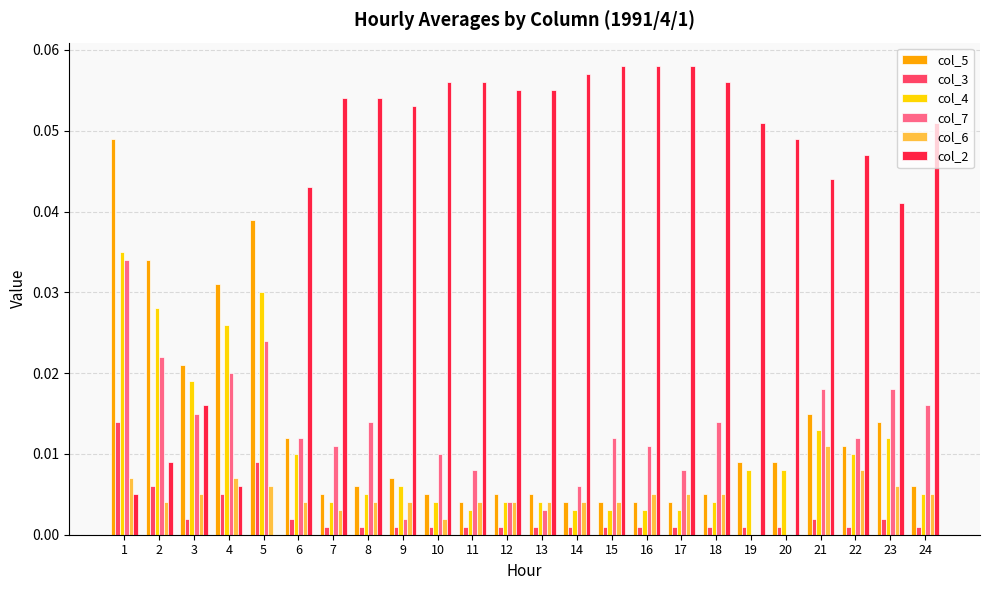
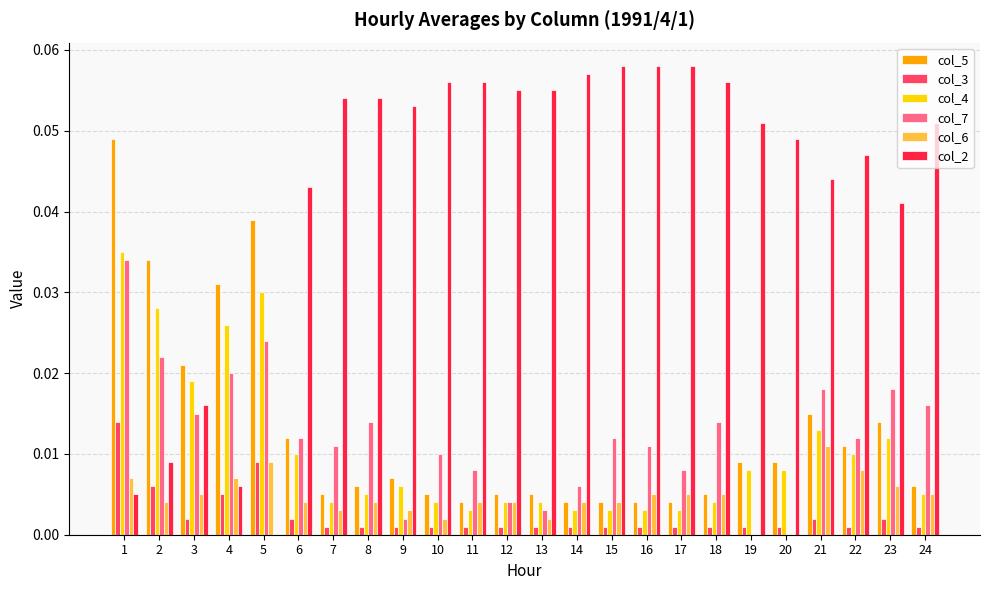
col_6, 5: 0.006 -> 0.009
col_6, 9: 0.004 -> 0.003
col_6, 13: 0.004 -> 0.002
